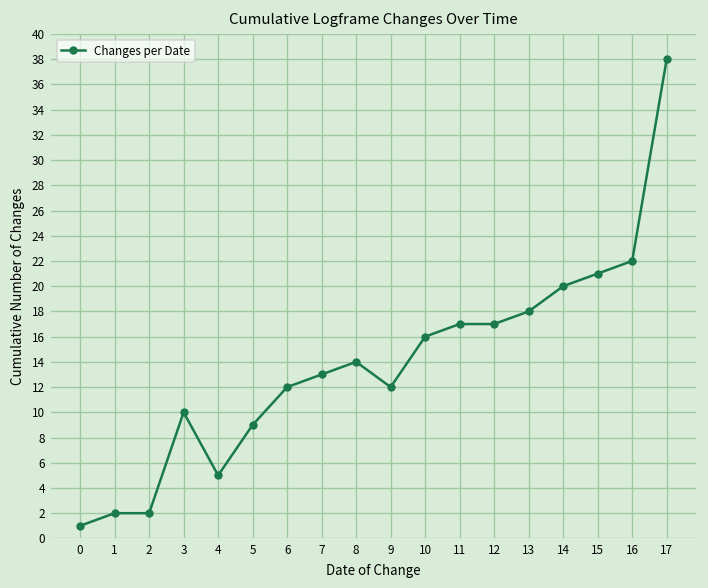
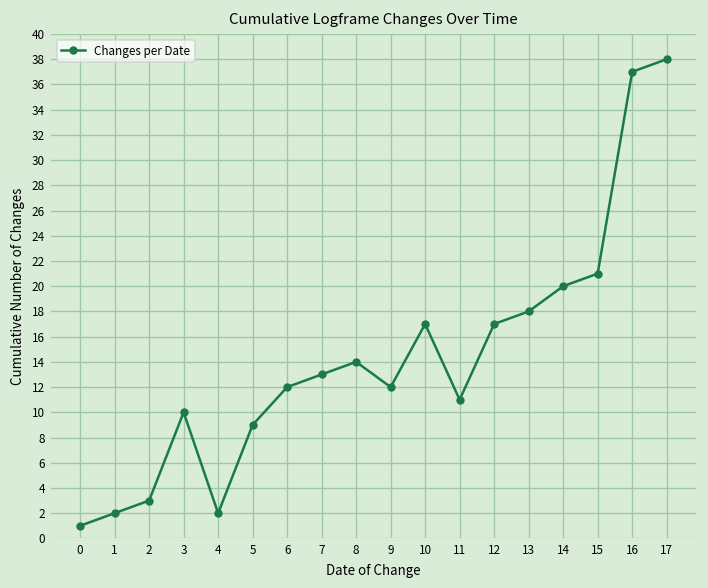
2: 2 -> 3
4: 5 -> 2
10: 16 -> 17
11: 17 -> 11
16: 22 -> 37
